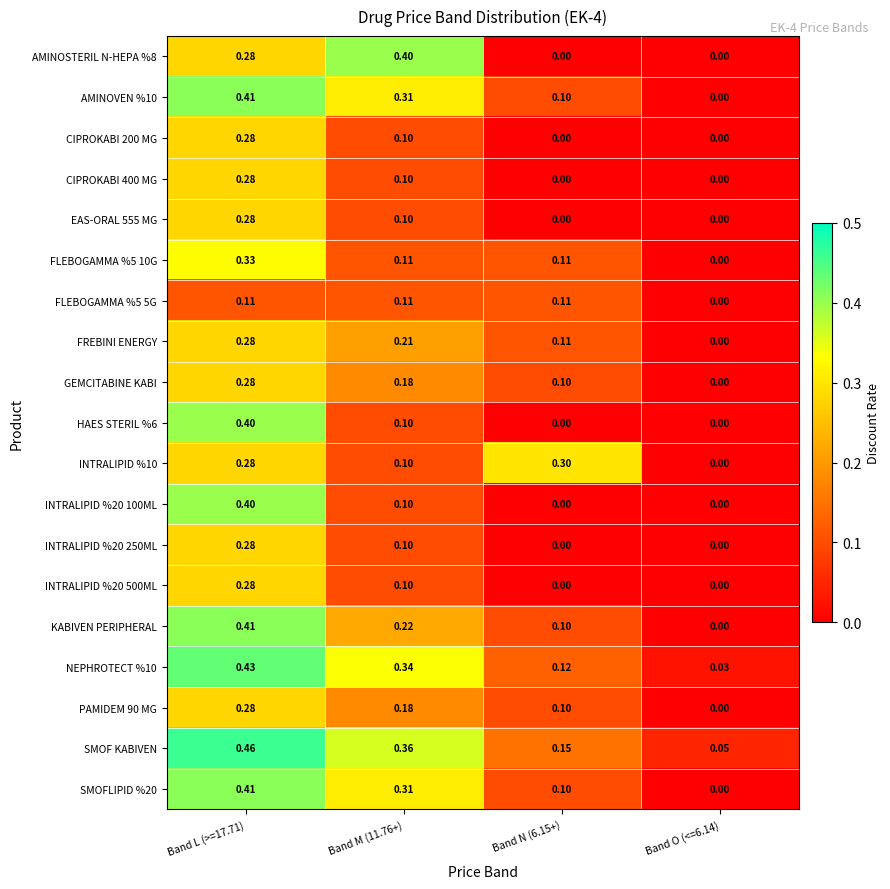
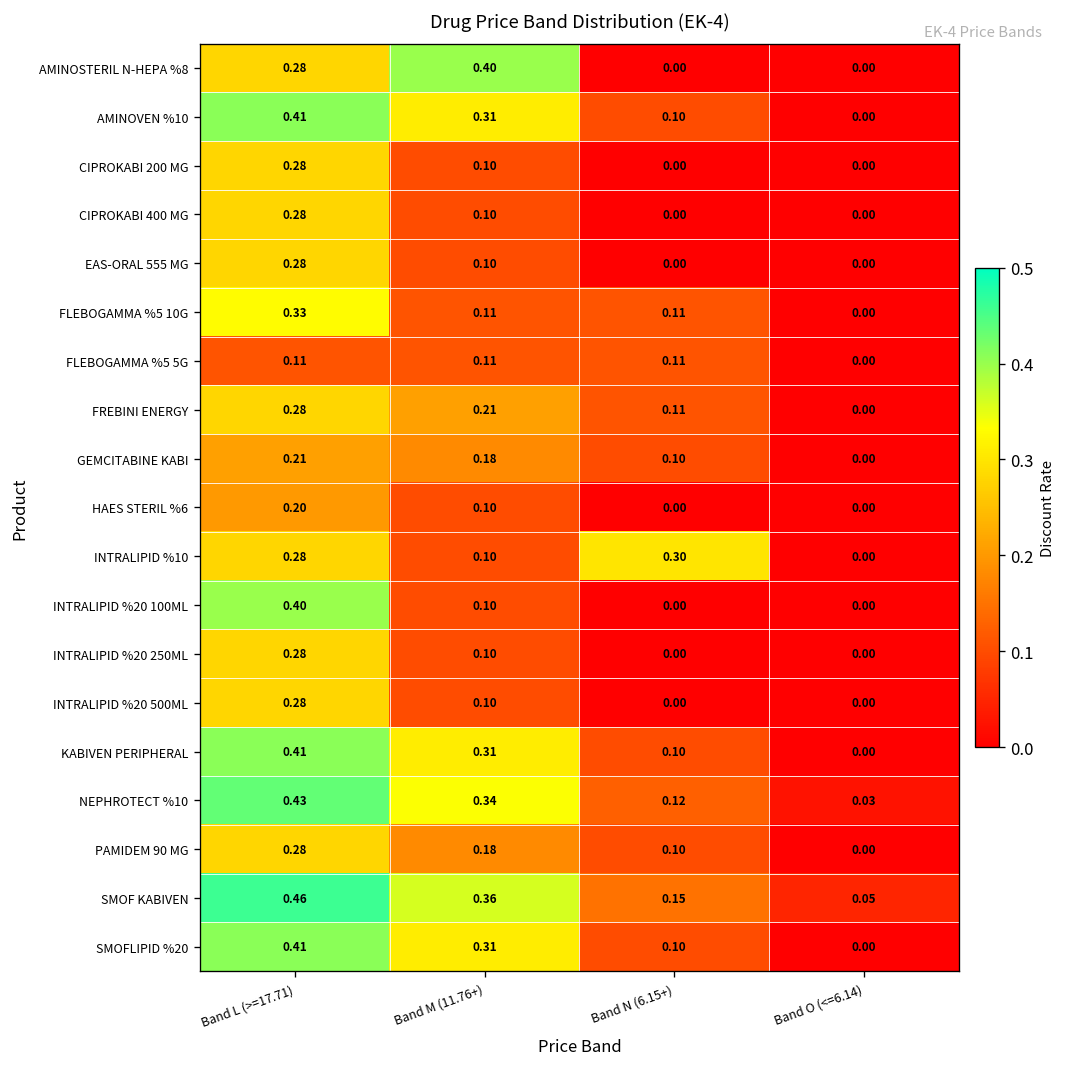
GEMCITABINE KABI, Band L (>=17.71): 0.28 -> 0.21
HAES STERIL %6, Band L (>=17.71): 0.40 -> 0.20
KABIVEN PERIPHERAL, Band M (11.76+): 0.22 -> 0.31
